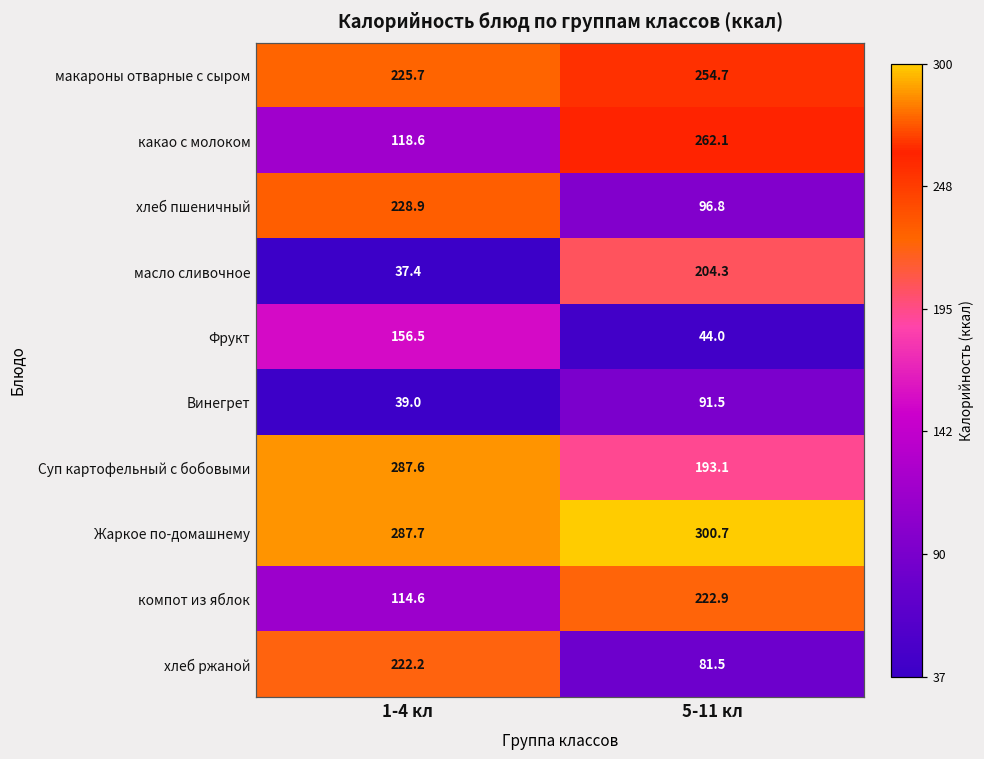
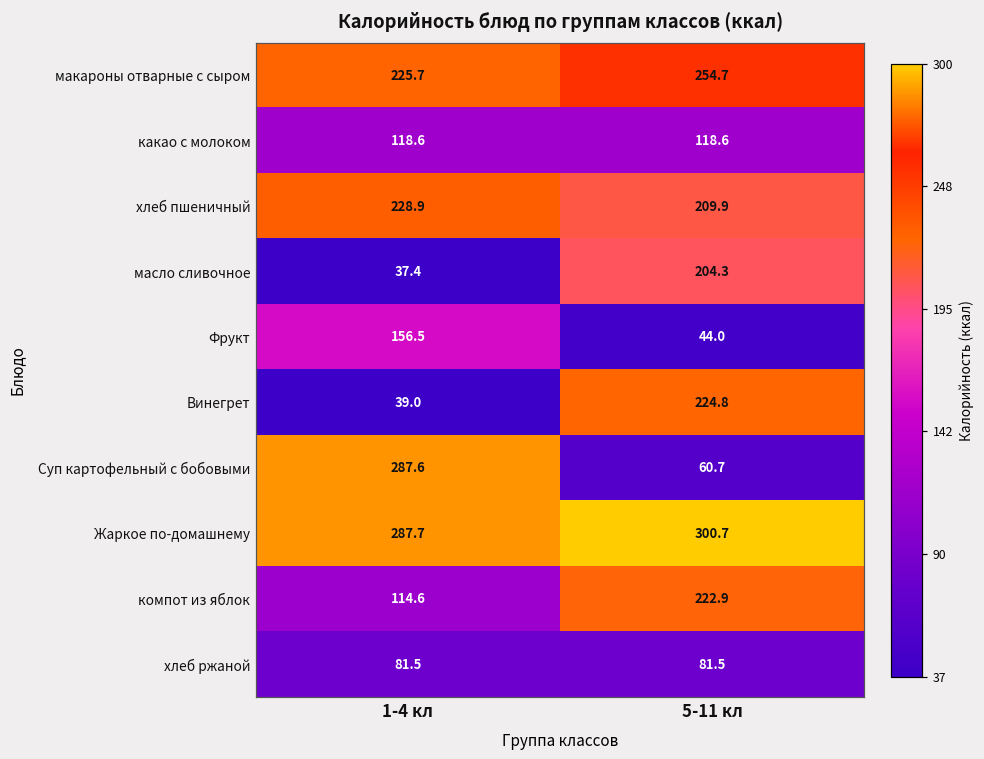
какао с молоком, 5-11 кл: 262.1 -> 118.6
хлеб пшеничный, 5-11 кл: 96.8 -> 209.9
Винегрет, 5-11 кл: 91.5 -> 224.8
Суп картофельный с бобовыми, 5-11 кл: 193.1 -> 60.7
хлеб ржаной, 1-4 кл: 222.2 -> 81.5
